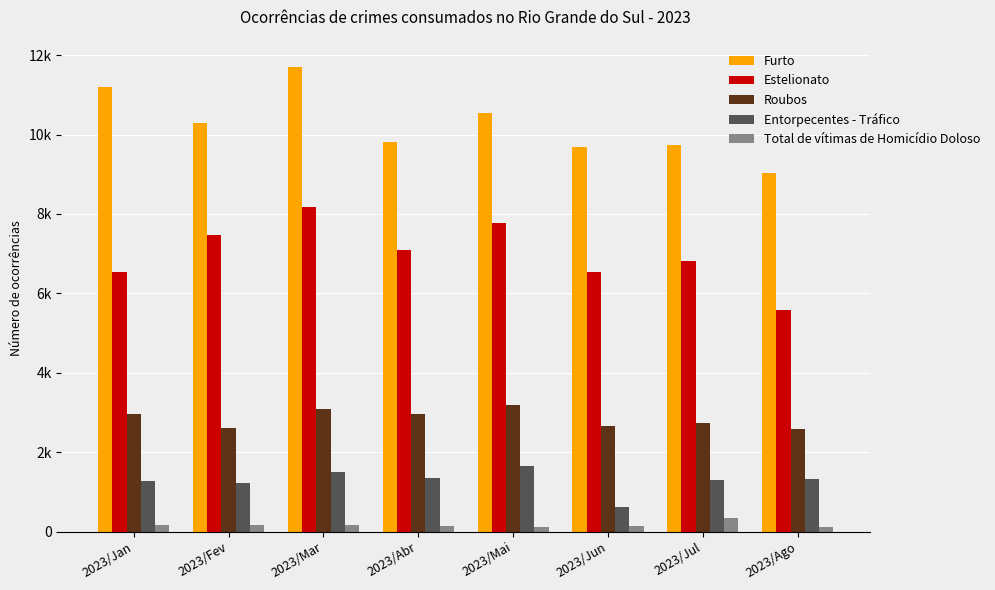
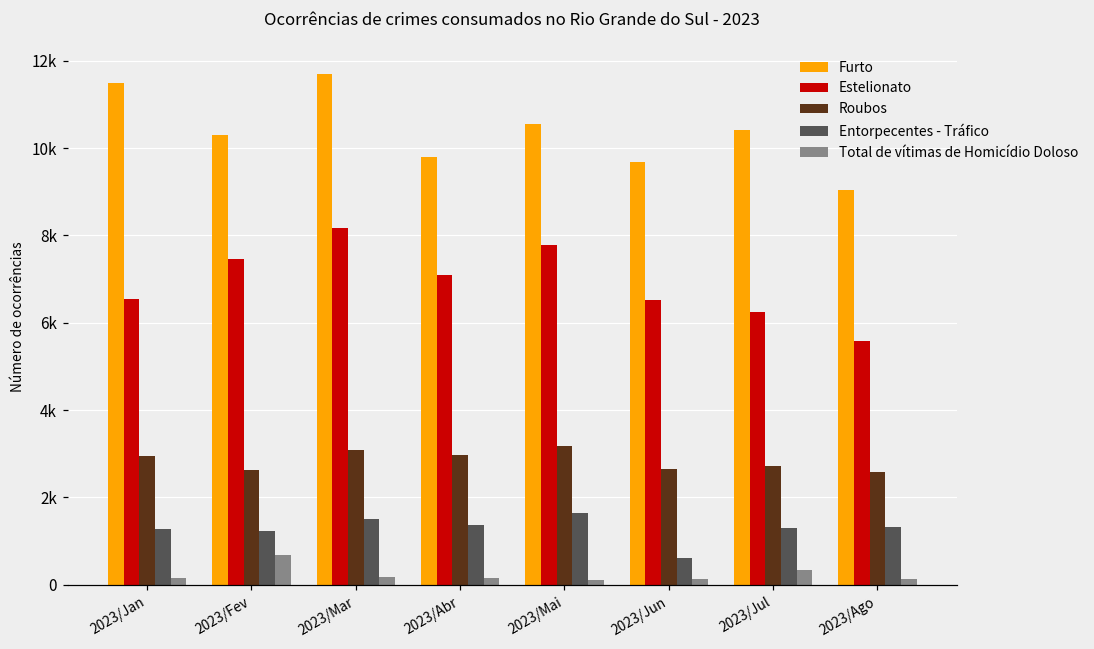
Furto, 2023/Jan: 11200 -> 11500
Total de vítimas de Homicídio Doloso, 2023/Fev: 200 -> 700
Furto, 2023/Jul: 9700 -> 10400
Estelionato, 2023/Jul: 6800 -> 6200
